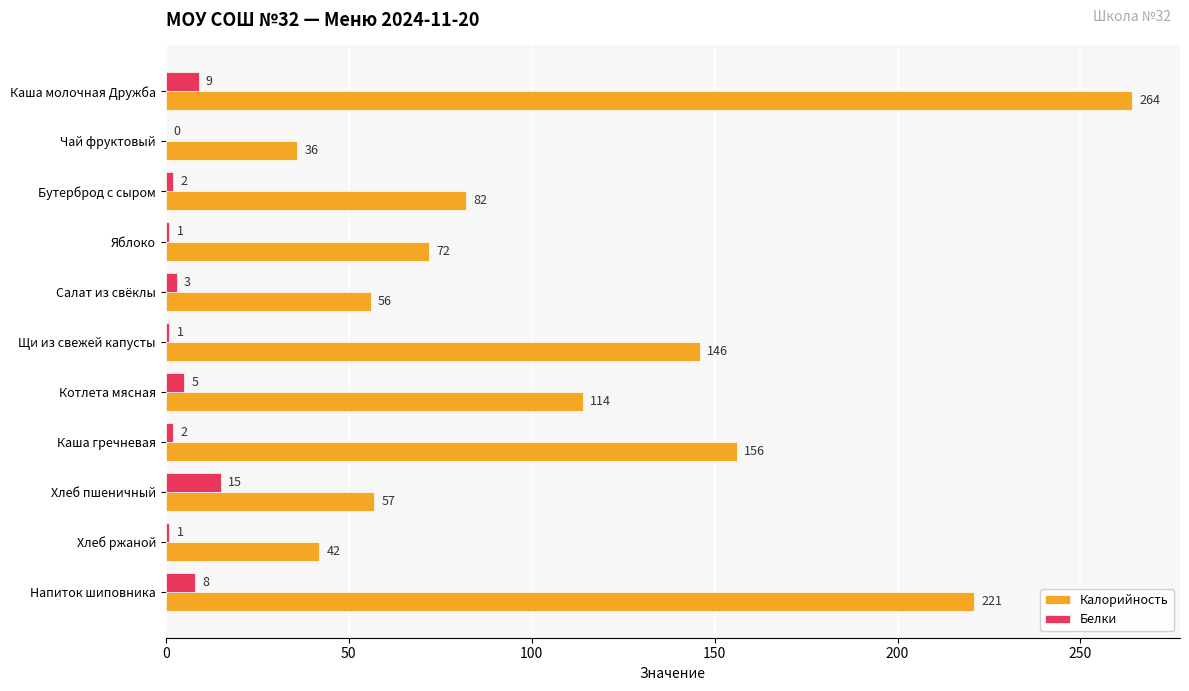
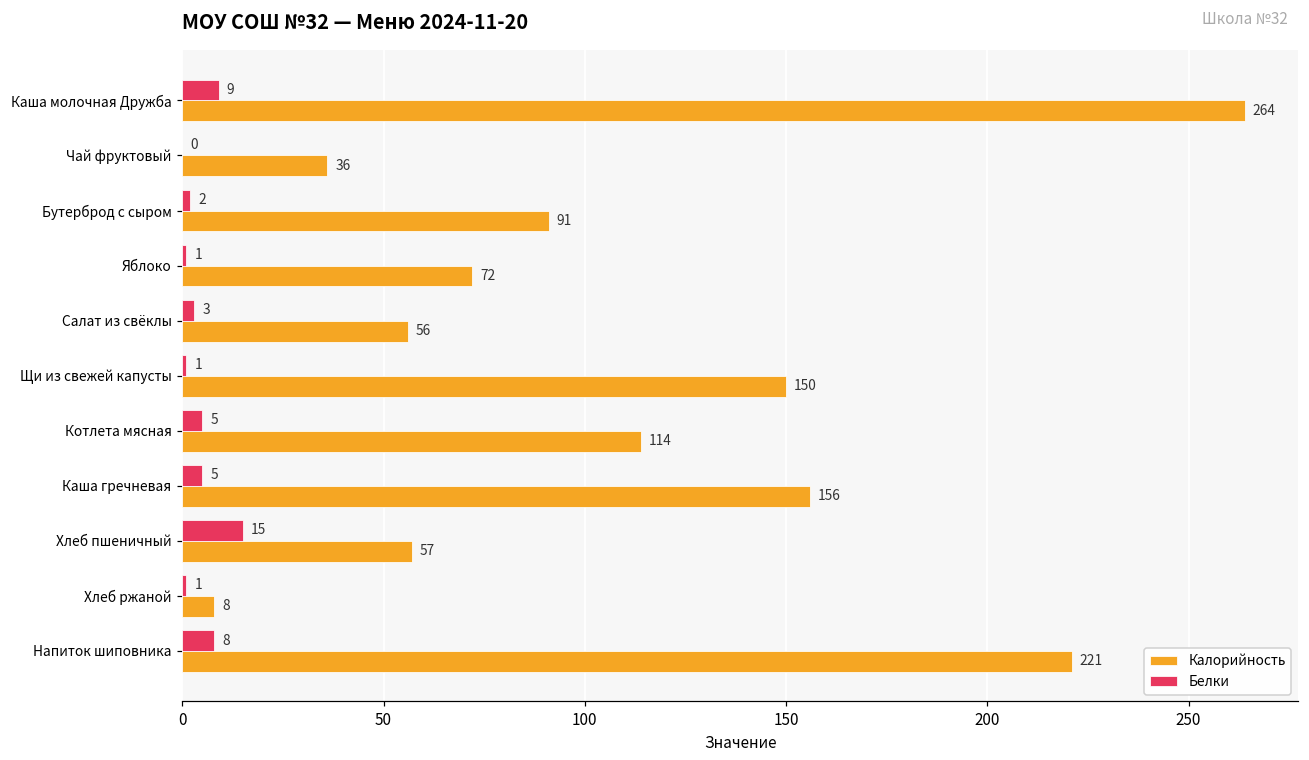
Калорийность, Бутерброд с сыром: 82 -> 91
Калорийность, Щи из свежей капусты: 146 -> 150
Белки, Каша гречневая: 2 -> 5
Калорийность, Хлеб ржаной: 42 -> 8
